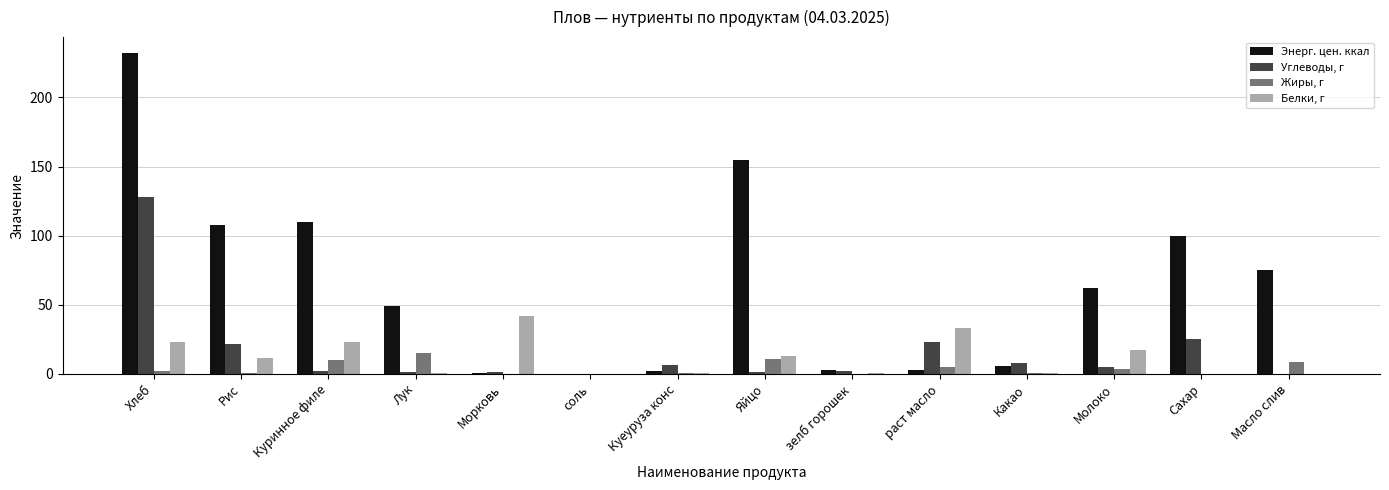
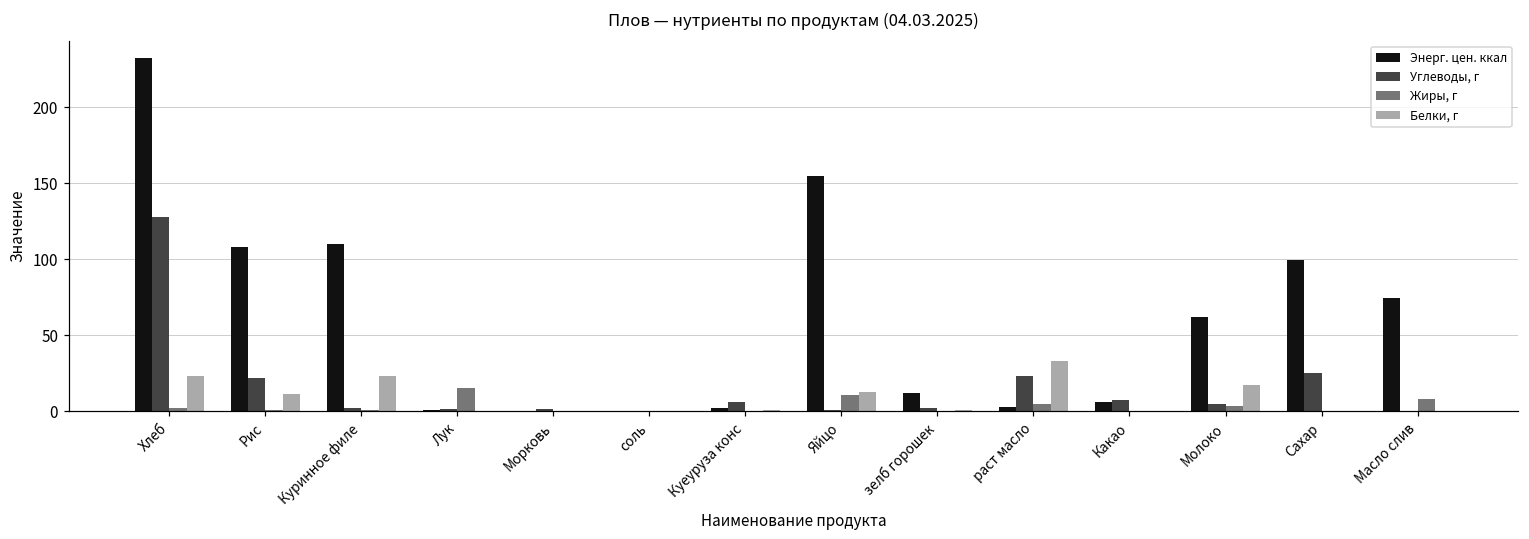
Жиры, г, Куринное филе: 10 -> 1
Энерг. цен. ккал, Лук: 49 -> 1
Белки, г, Морковь: 42 -> 0
Энерг. цен. ккал, зелб горошек: 3 -> 12
